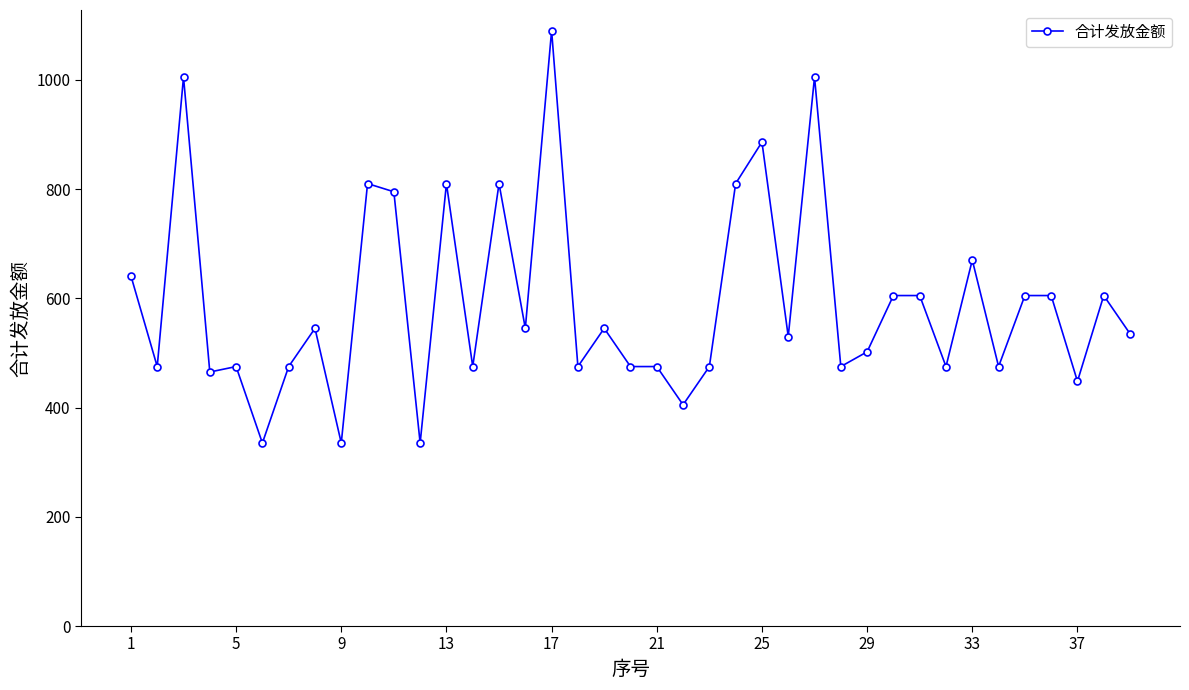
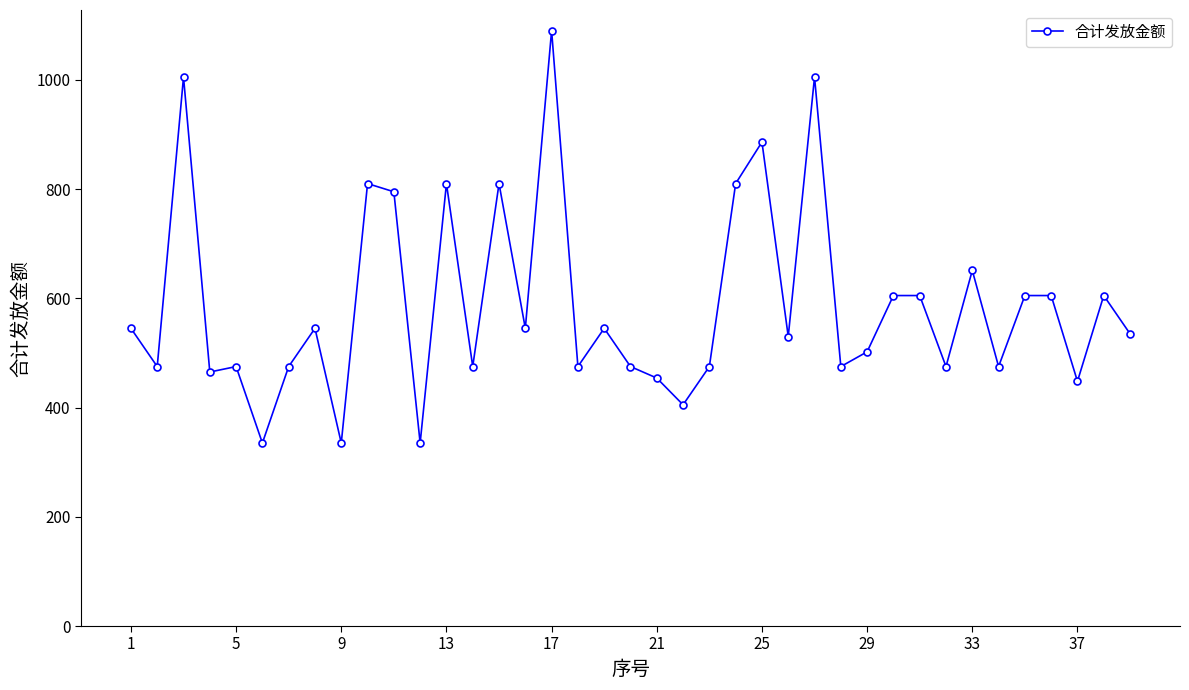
1: 640 -> 550
21: 480 -> 450
33: 670 -> 650
